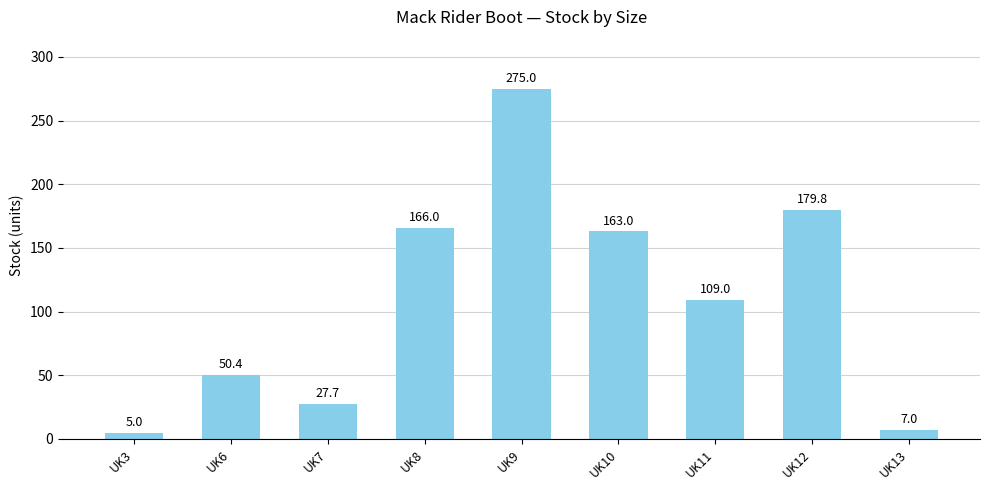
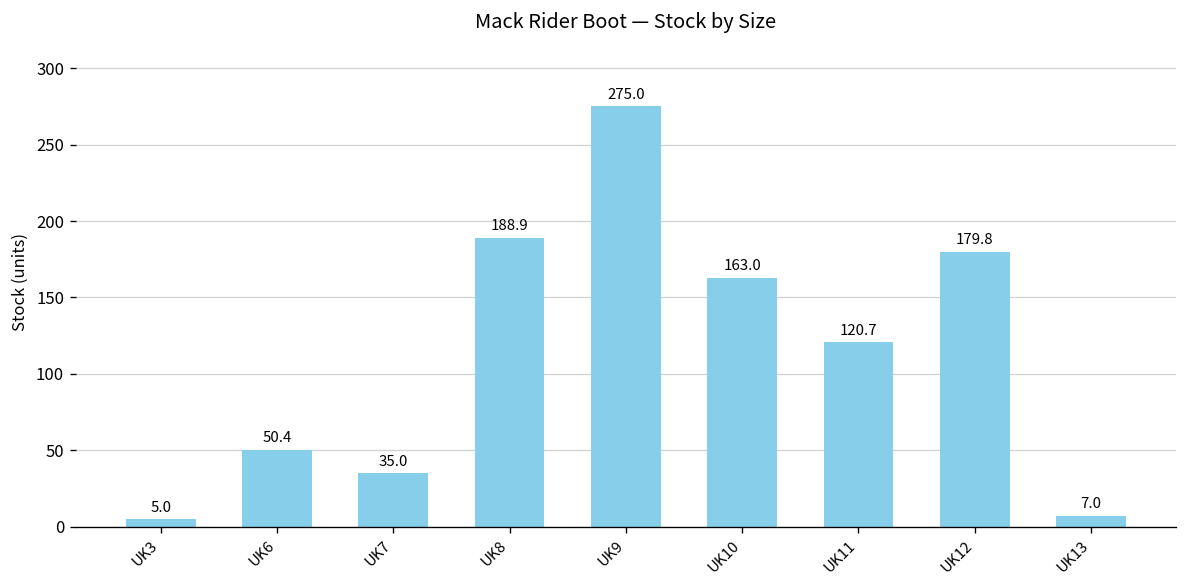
UK7: 27.7 -> 35.0
UK8: 166.0 -> 188.9
UK11: 109.0 -> 120.7
